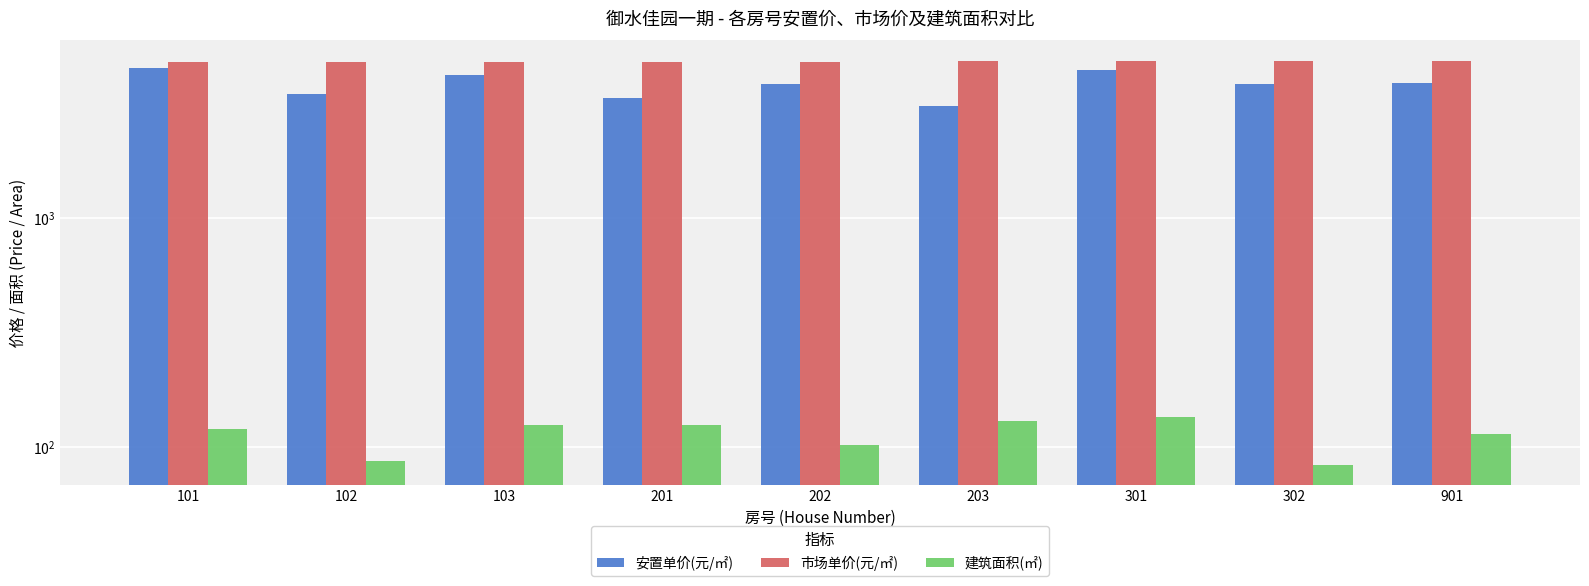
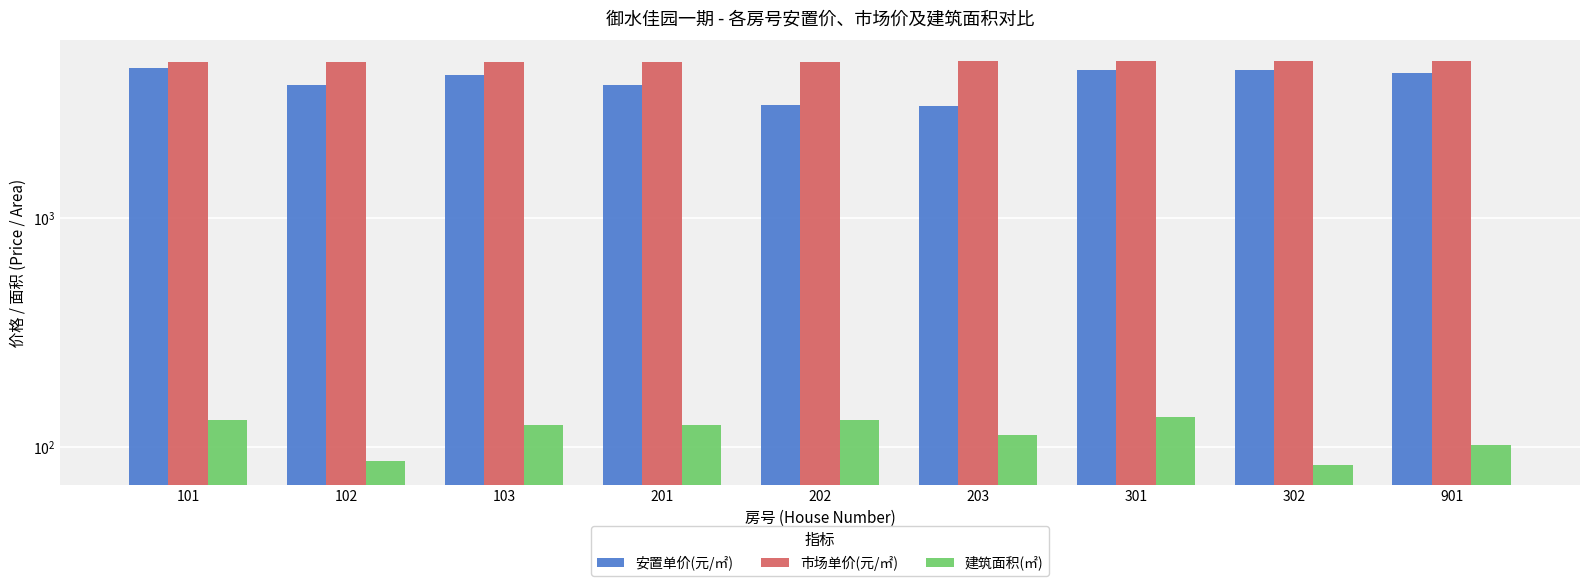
建筑面积(㎡), 101: 120 -> 130
安置单价(元/㎡), 102: 3500 -> 3800
安置单价(元/㎡), 201: 3400 -> 3800
安置单价(元/㎡), 202: 3900 -> 3100
建筑面积(㎡), 202: 100 -> 130
建筑面积(㎡), 203: 130 -> 110
安置单价(元/㎡), 302: 3900 -> 4500
安置单价(元/㎡), 901: 3900 -> 4300
建筑面积(㎡), 901: 110 -> 100
